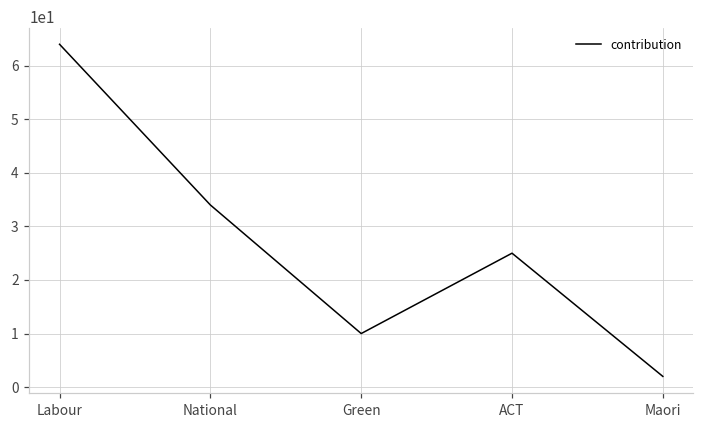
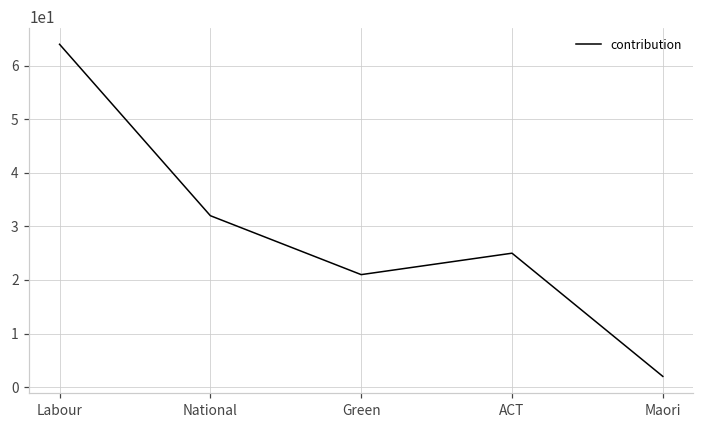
National: 34 -> 32
Green: 10 -> 21
